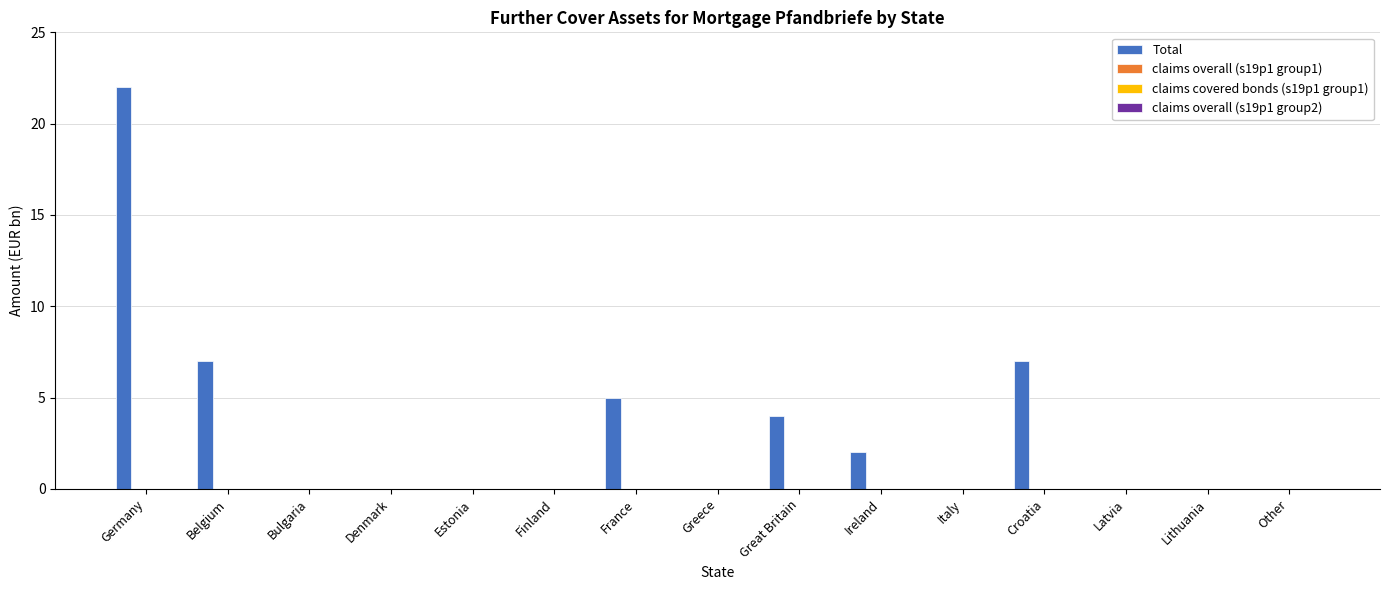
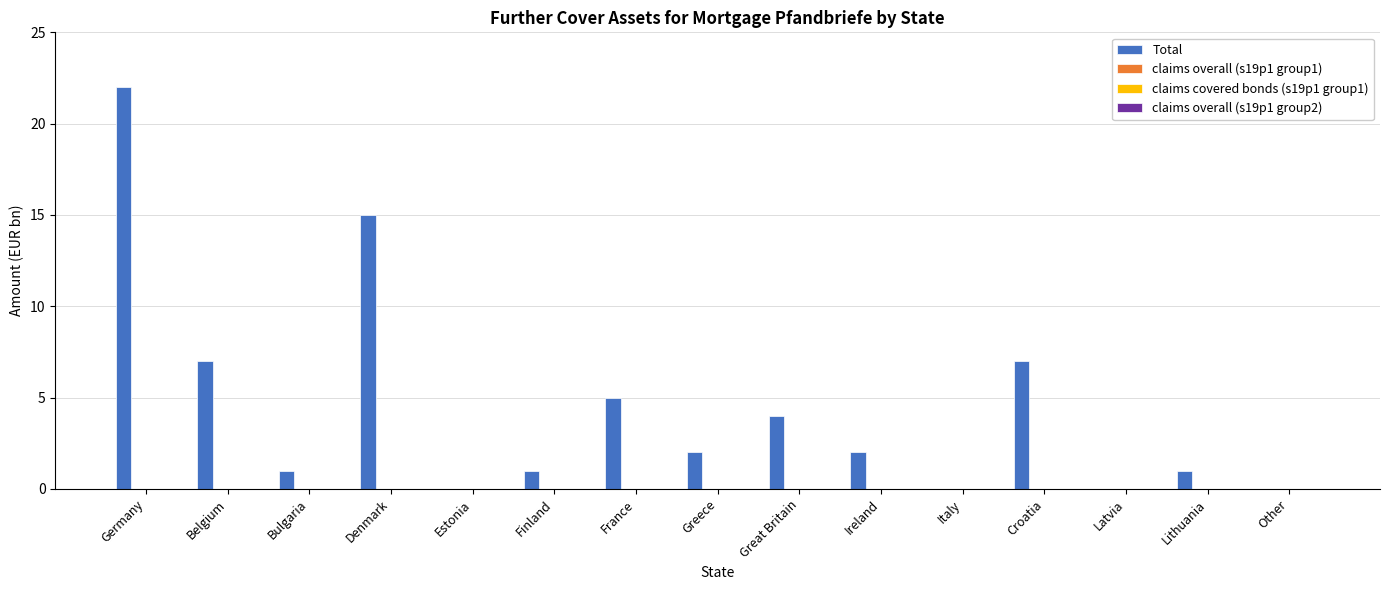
Total, Bulgaria: 0 -> 1
Total, Denmark: 0 -> 15
Total, Finland: 0 -> 1
Total, Greece: 0 -> 2
Total, Lithuania: 0 -> 1
